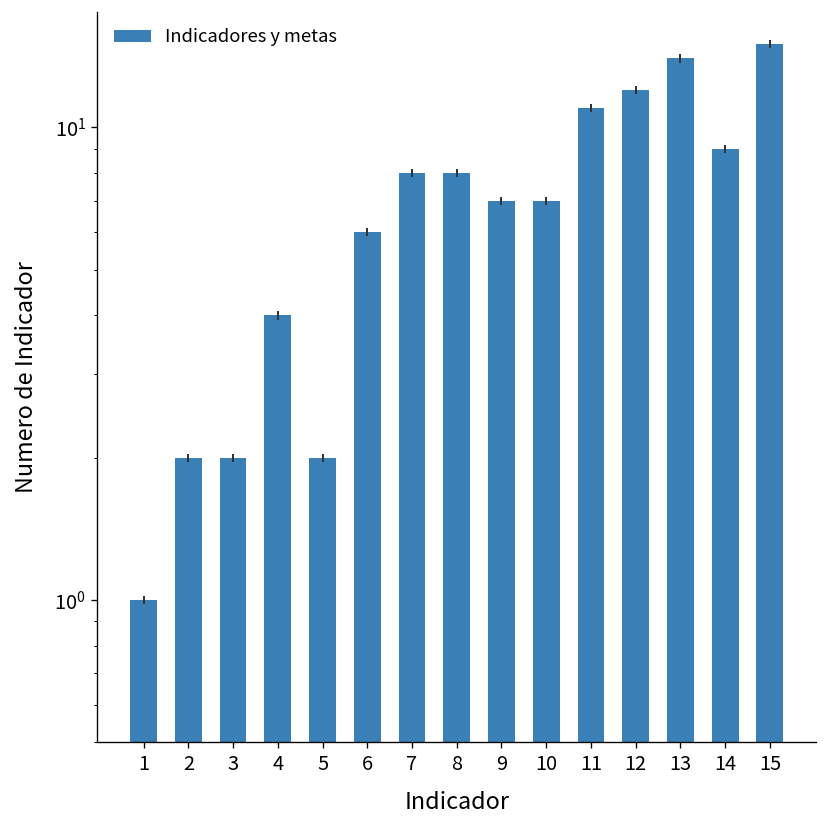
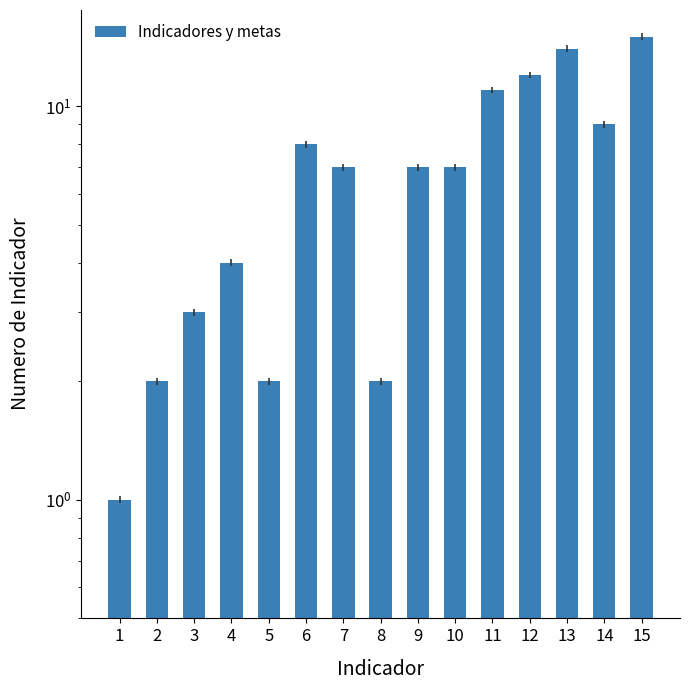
3: 2 -> 3
6: 6 -> 8
7: 8 -> 7
8: 8 -> 2
